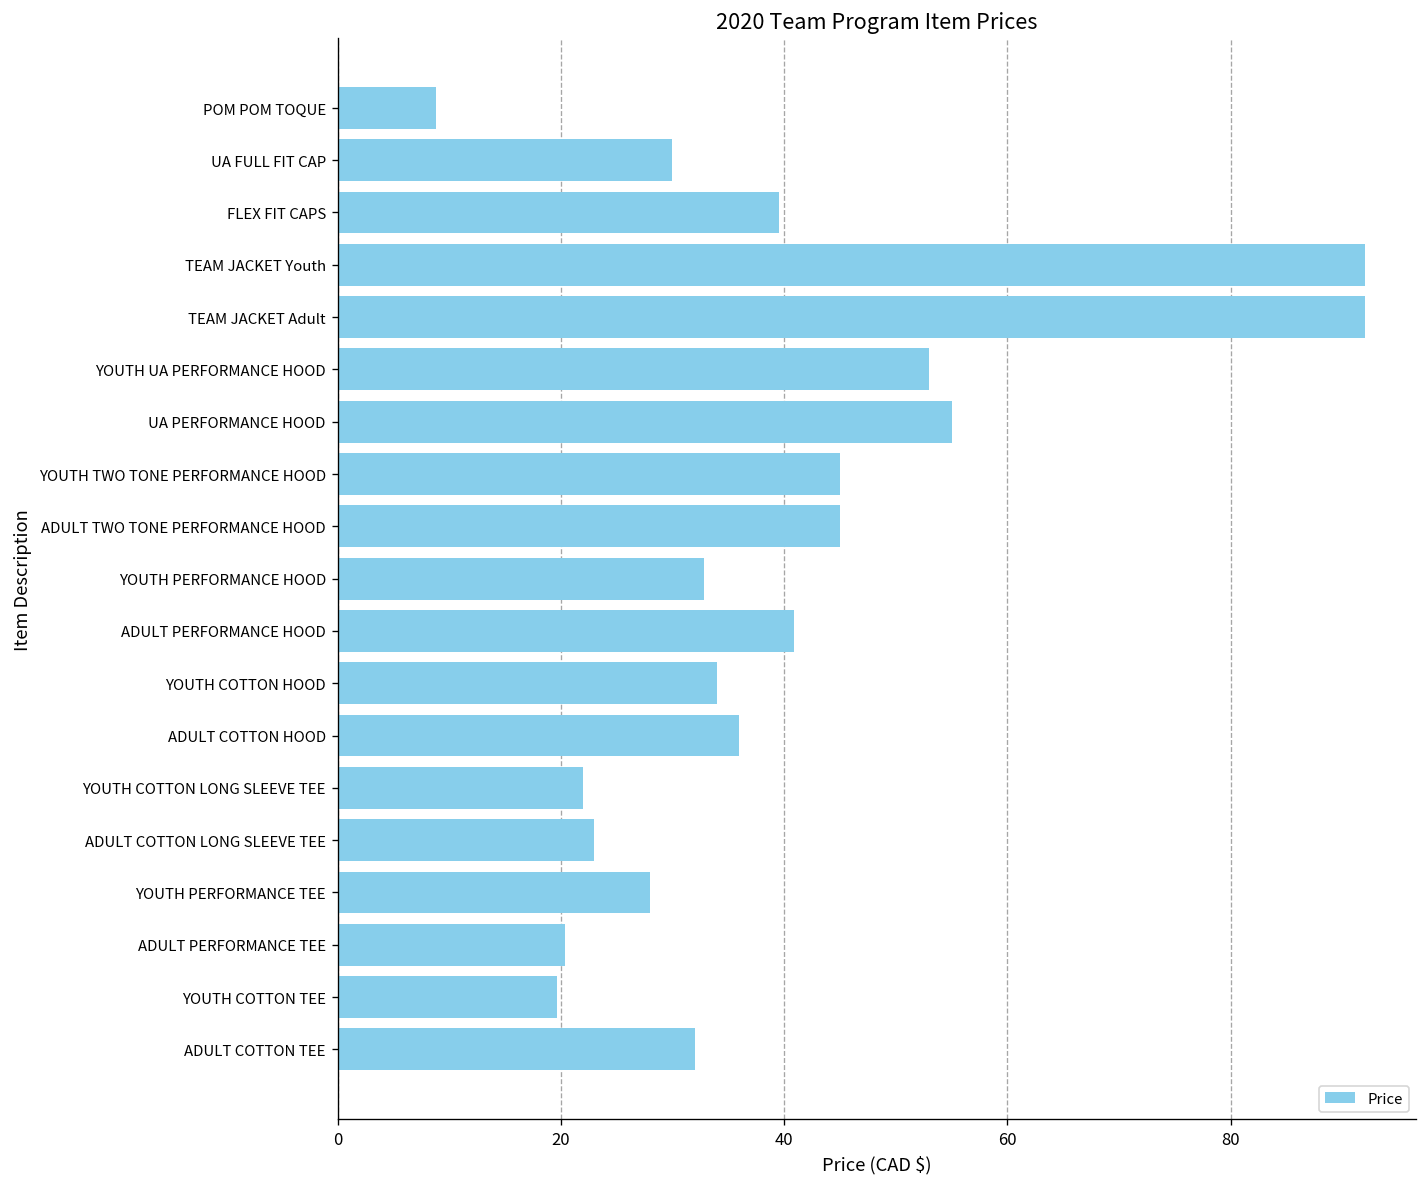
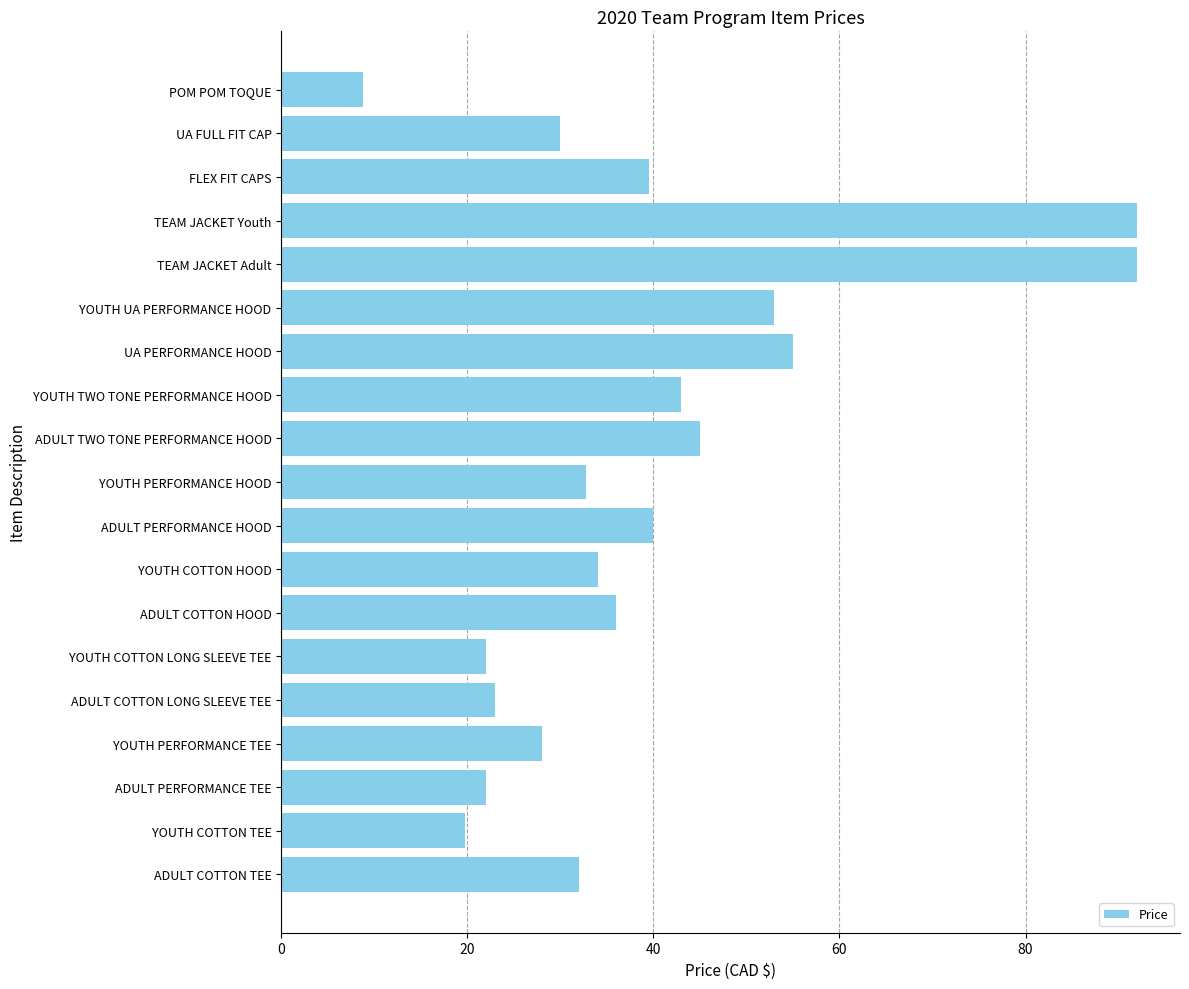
YOUTH TWO TONE PERFORMANCE HOOD: 45 -> 43
ADULT PERFORMANCE HOOD: 41 -> 40
ADULT PERFORMANCE TEE: 20 -> 22
